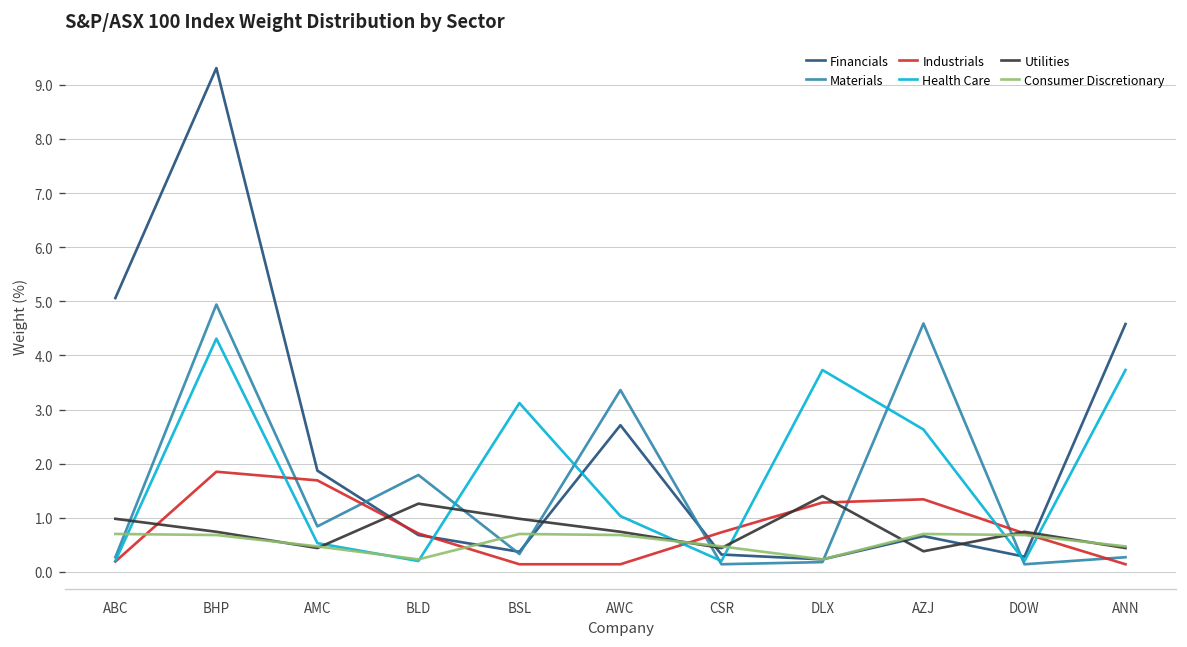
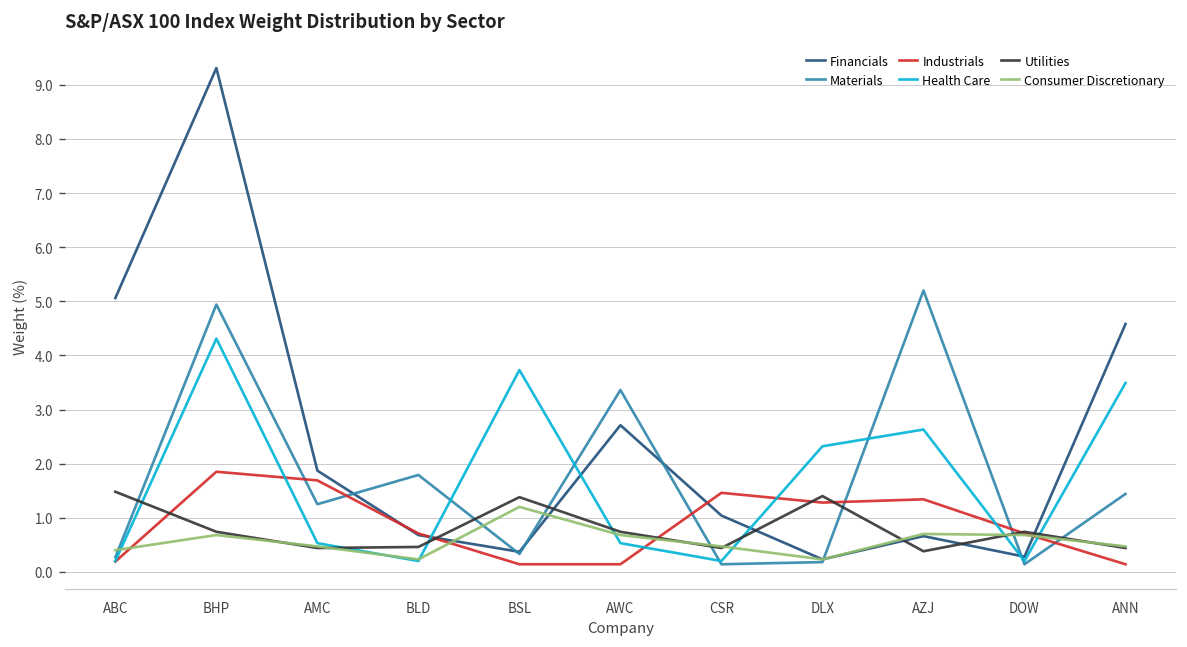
Utilities, ABC: 1.0 -> 1.5
Consumer Discretionary, ABC: 0.7 -> 0.4
Materials, AMC: 0.8 -> 1.3
Utilities, BLD: 1.3 -> 0.5
Health Care, BSL: 3.1 -> 3.7
Utilities, BSL: 1.0 -> 1.4
Consumer Discretionary, BSL: 0.7 -> 1.2
Health Care, AWC: 1.0 -> 0.5
Financials, CSR: 0.3 -> 1.0
Industrials, CSR: 0.7 -> 1.5
Health Care, DLX: 3.7 -> 2.3
Materials, AZJ: 4.6 -> 5.2
Materials, ANN: 0.3 -> 1.4
Health Care, ANN: 3.7 -> 3.5
